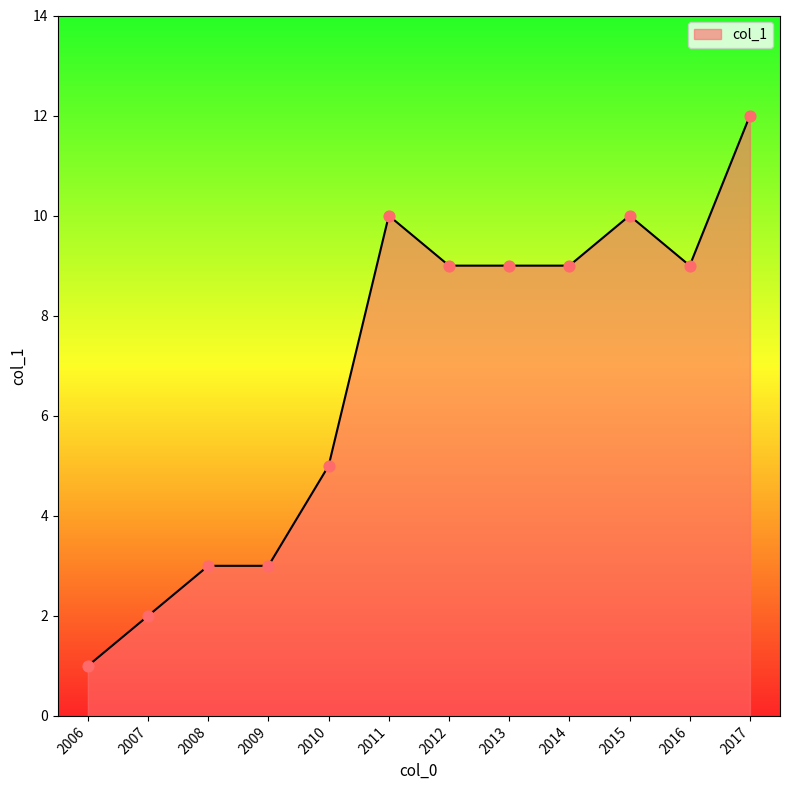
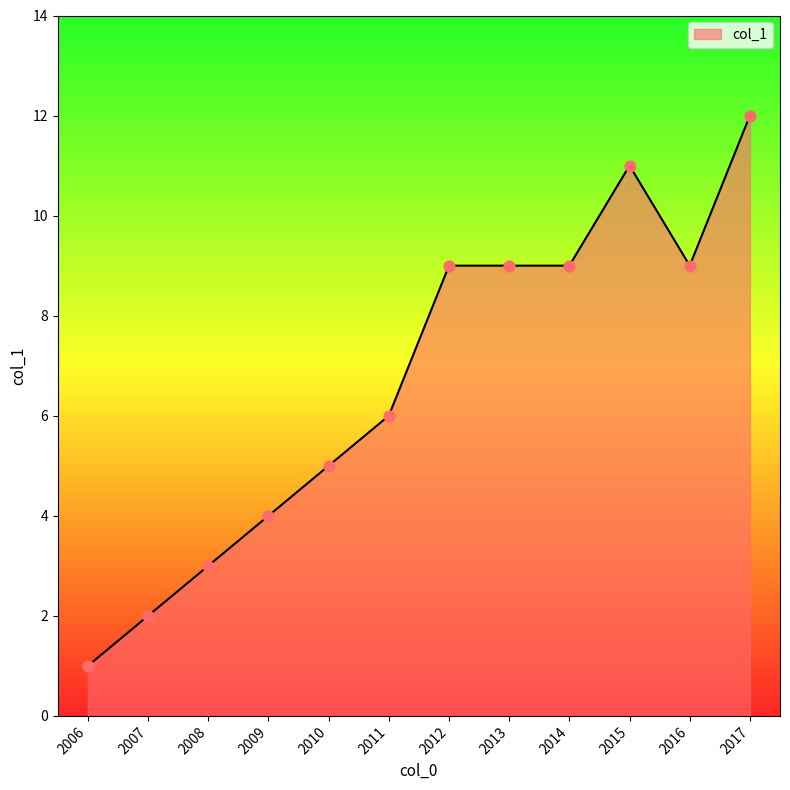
2009: 3 -> 4
2011: 10 -> 6
2015: 10 -> 11
